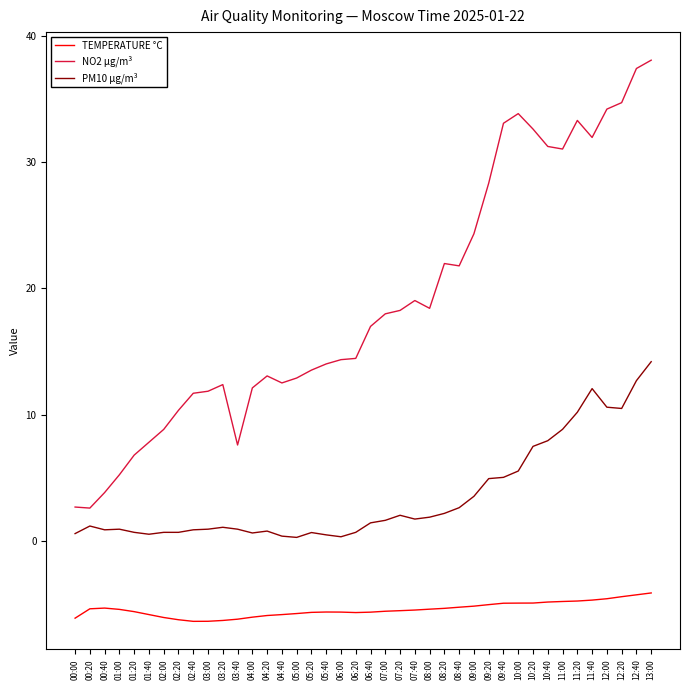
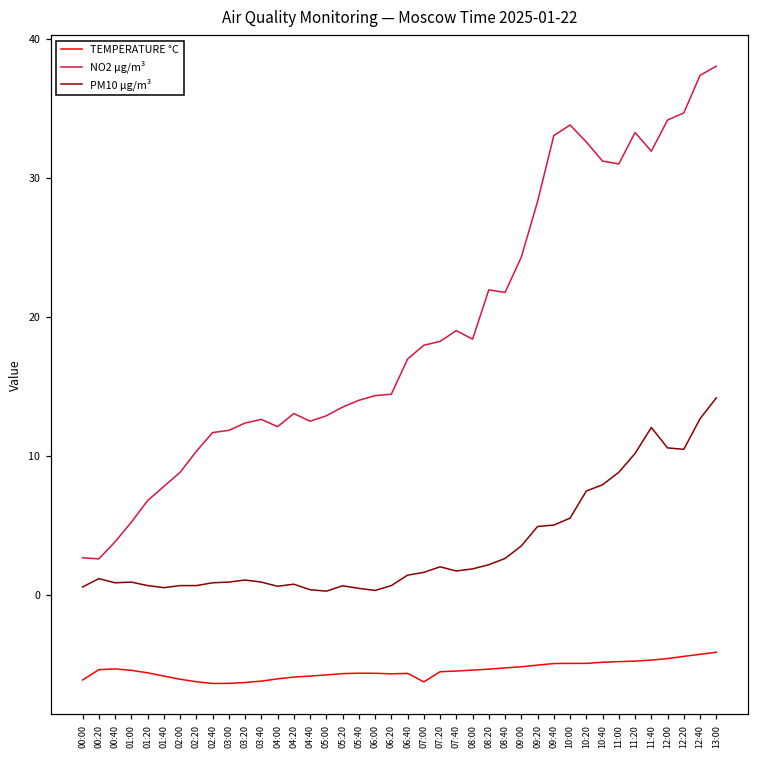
NO2 µg/m³, 03:40: 7.6 -> 12.7
TEMPERATURE °C, 07:00: -5.5 -> -6.2
